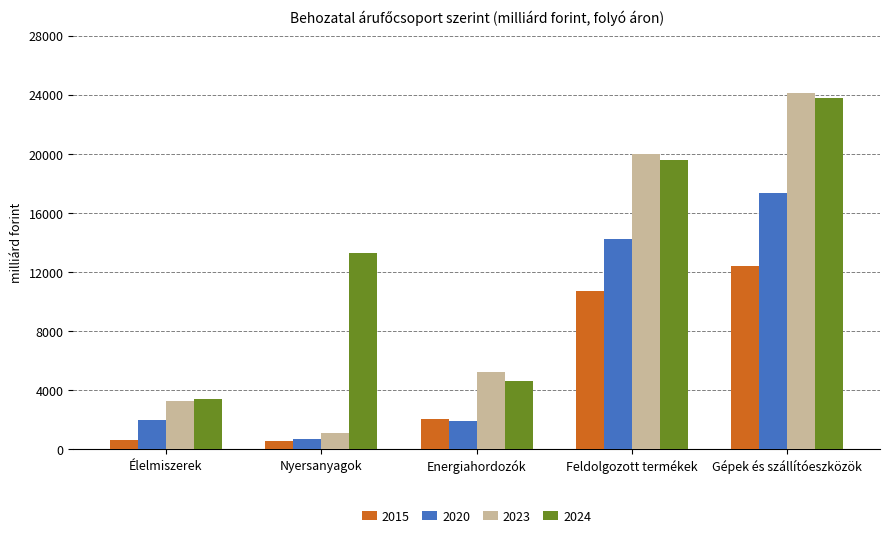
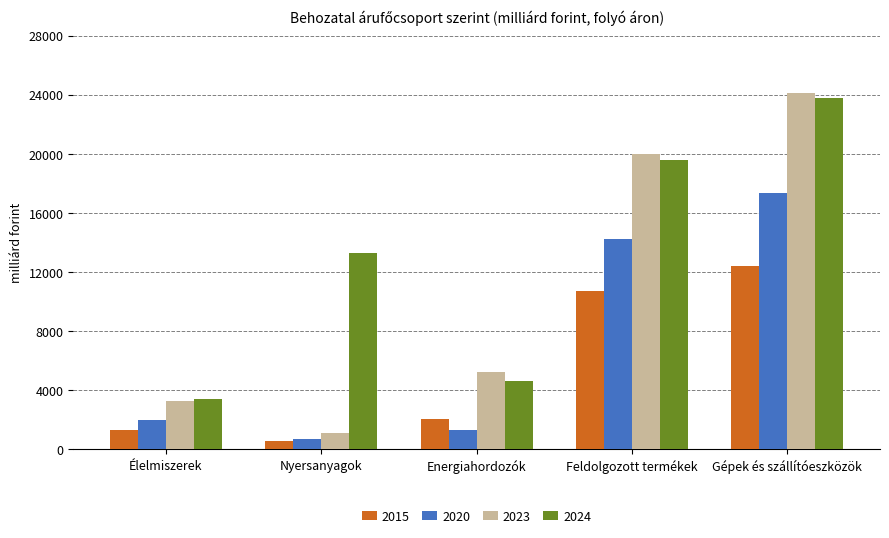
2015, Élelmiszerek: 600 -> 1300
2020, Energiahordozók: 1900 -> 1300
